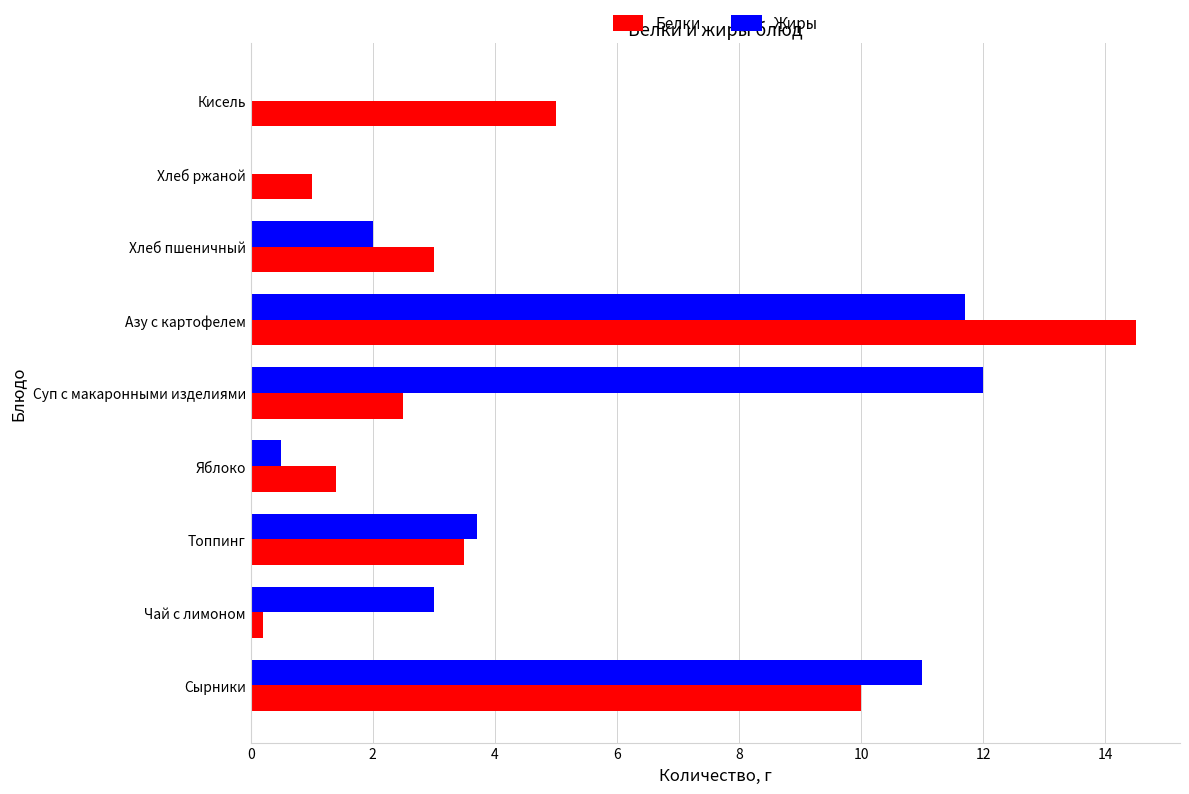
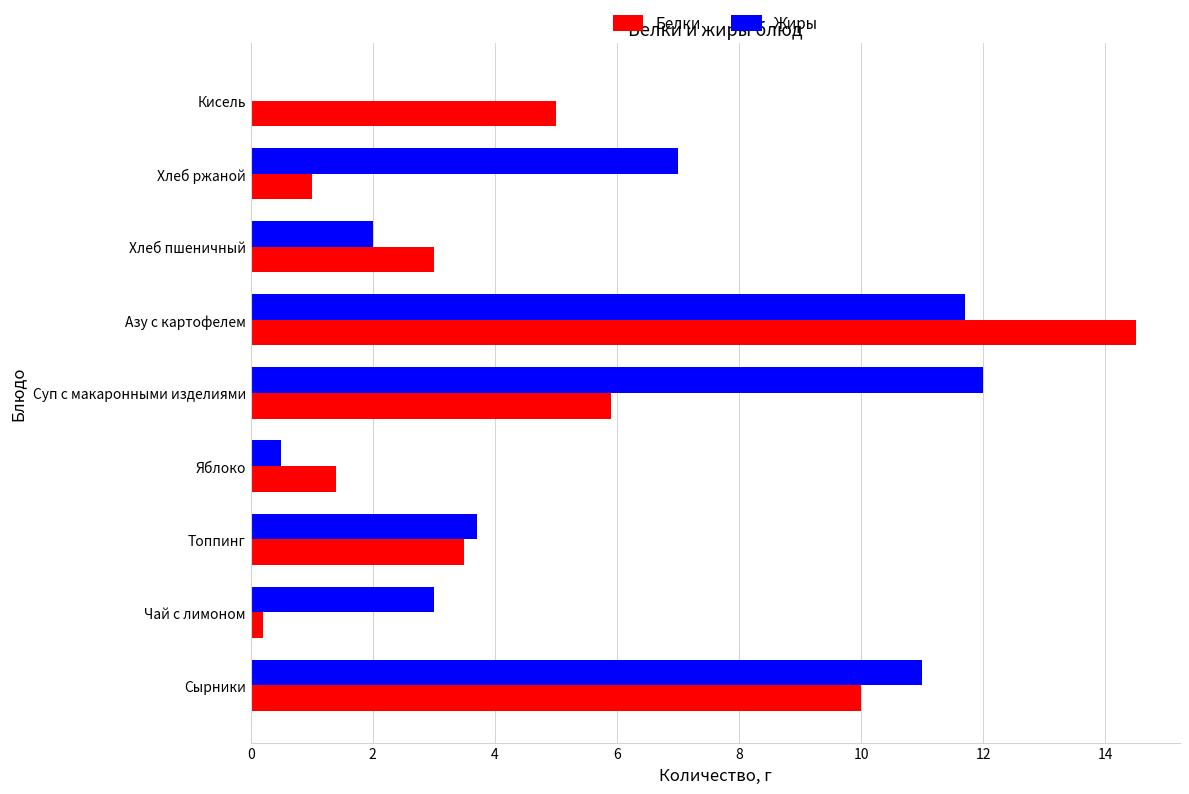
Жиры, Хлеб ржаной: 0 -> 7
Белки, Суп с макаронными изделиями: 2.5 -> 5.9
